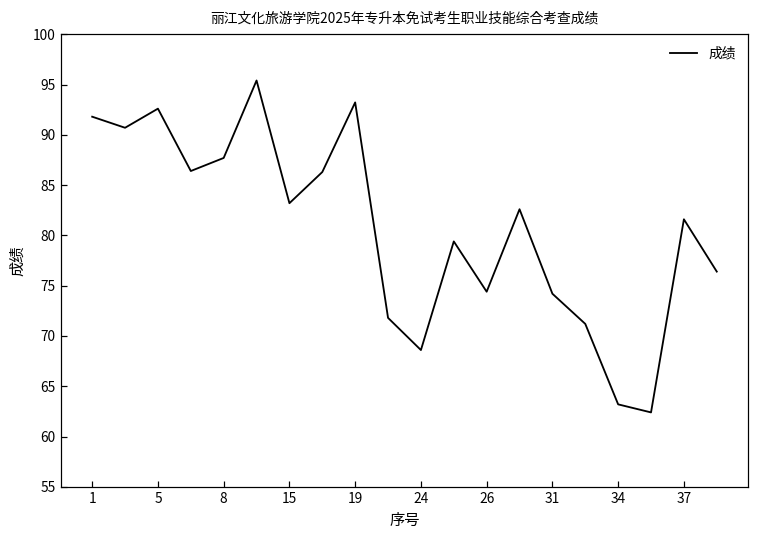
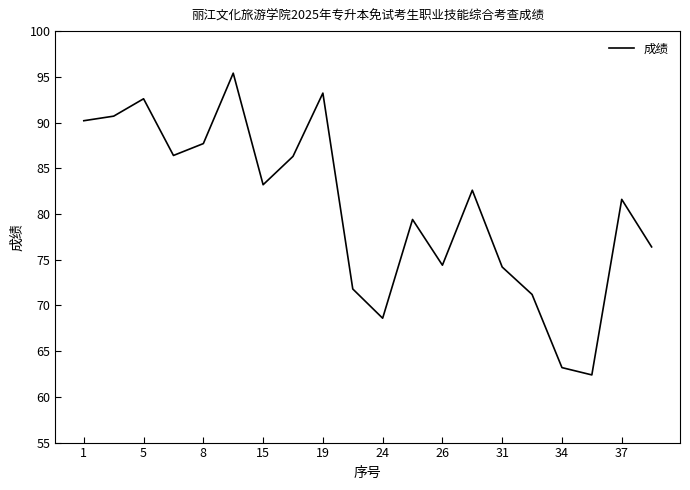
1: 92 -> 90
